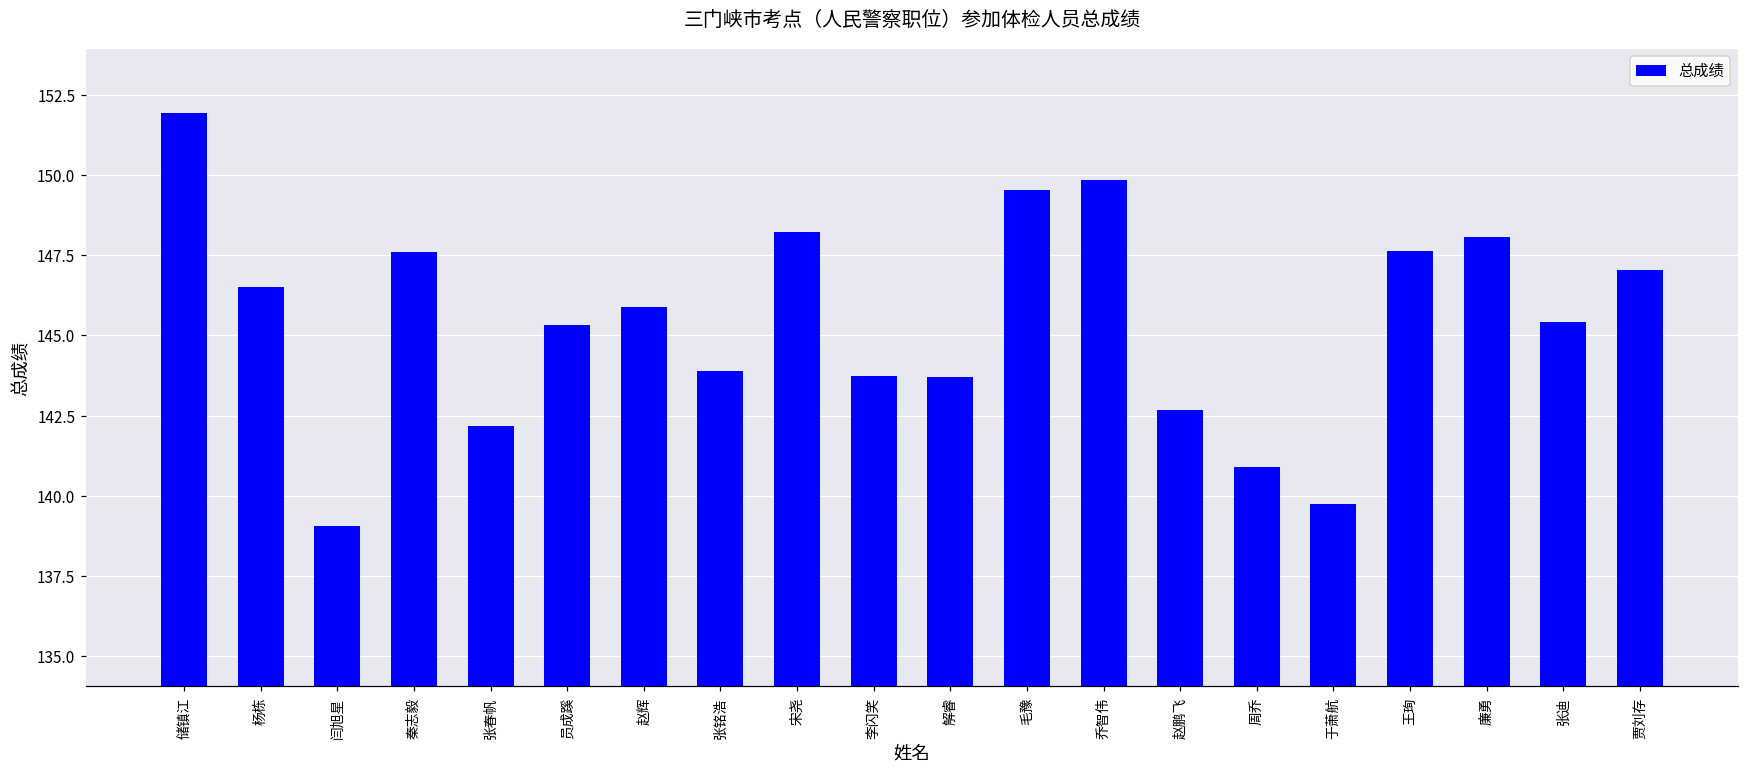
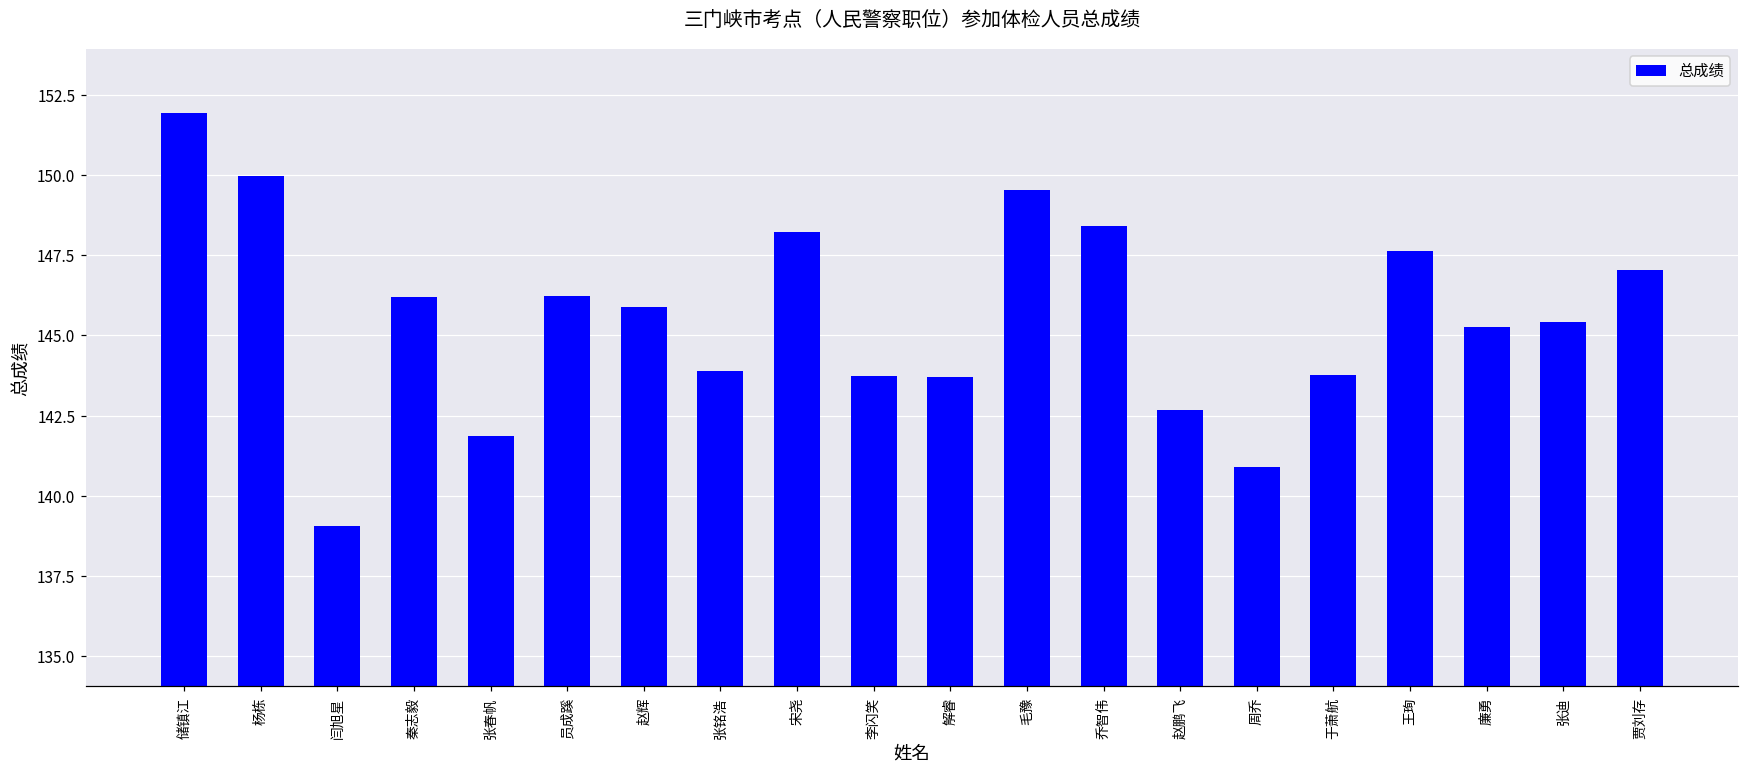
杨栋: 146.5 -> 150.0
秦志毅: 147.6 -> 146.2
张春帆: 142.2 -> 141.9
员成蹊: 145.3 -> 146.2
乔智伟: 149.8 -> 148.4
于萧航: 139.7 -> 143.8
廉勇: 148.1 -> 145.3
